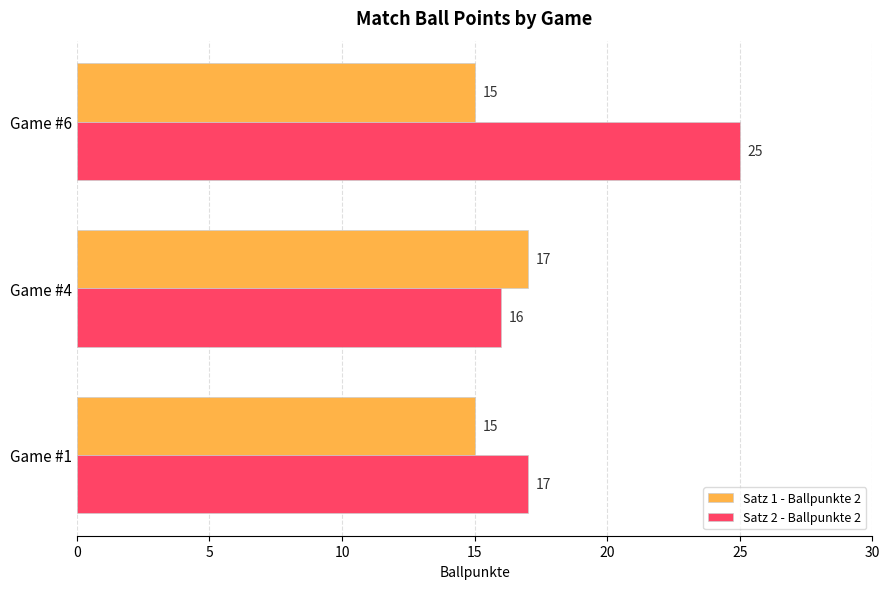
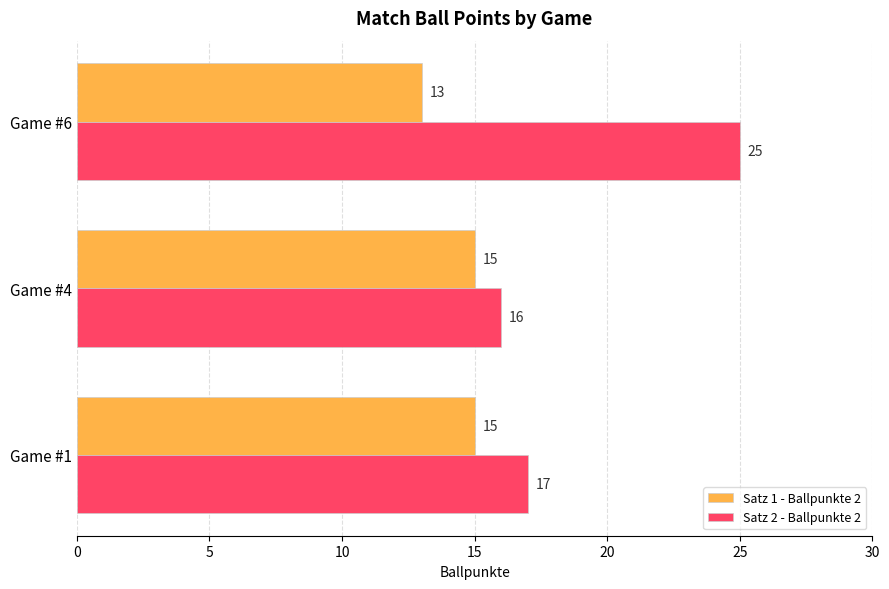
Satz 1 - Ballpunkte 2, Game #6: 15 -> 13
Satz 1 - Ballpunkte 2, Game #4: 17 -> 15
